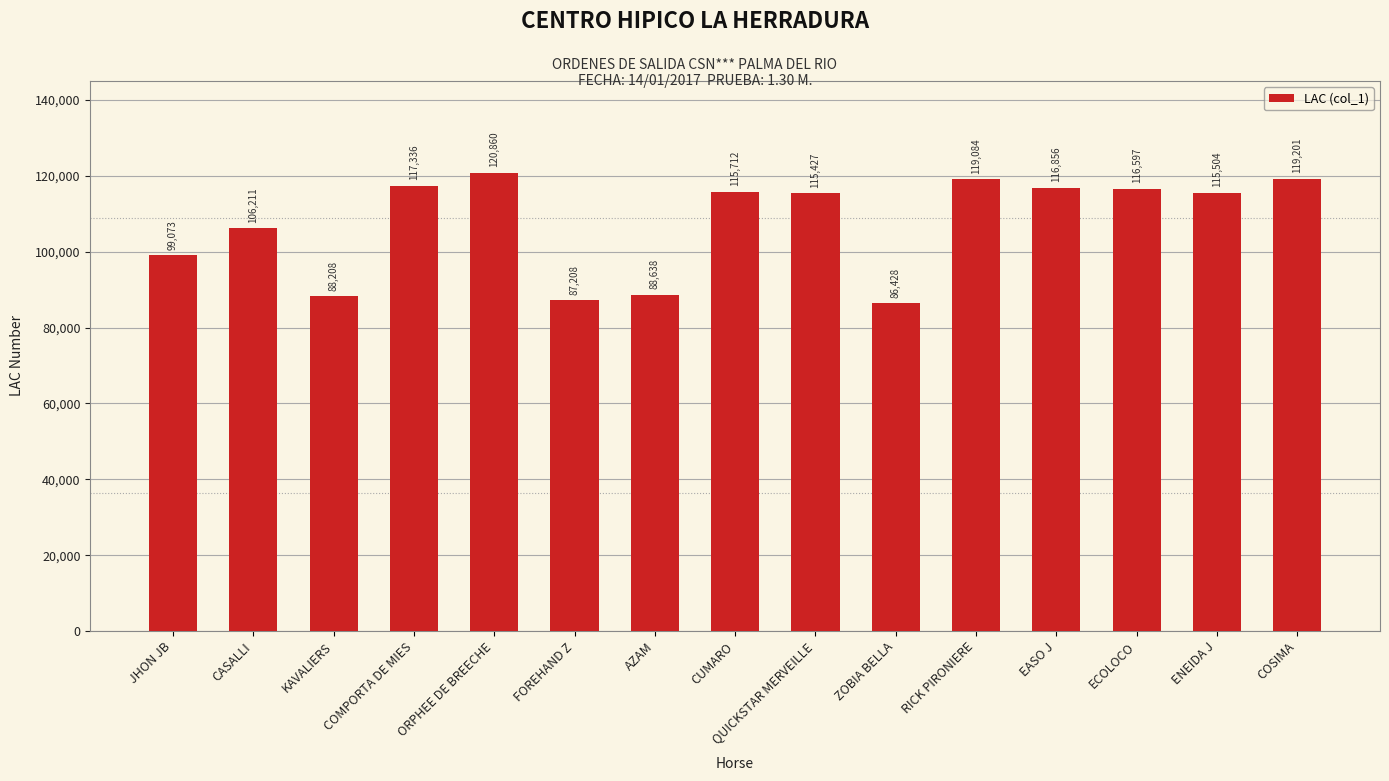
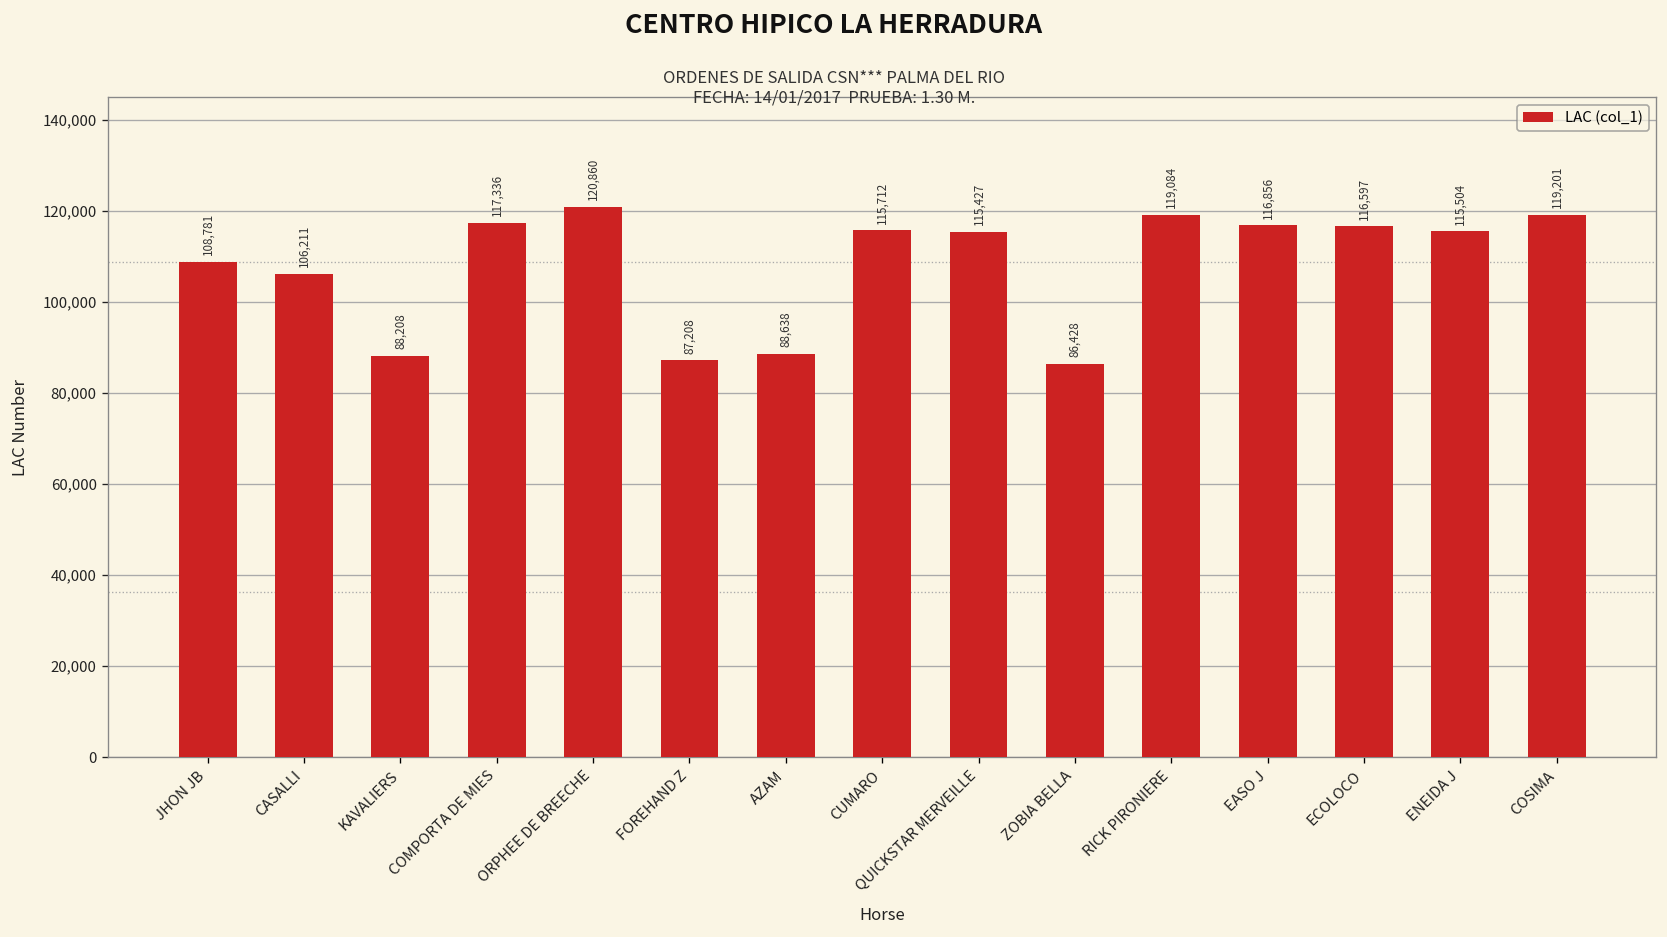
JHON JB: 99,073 -> 108,781
